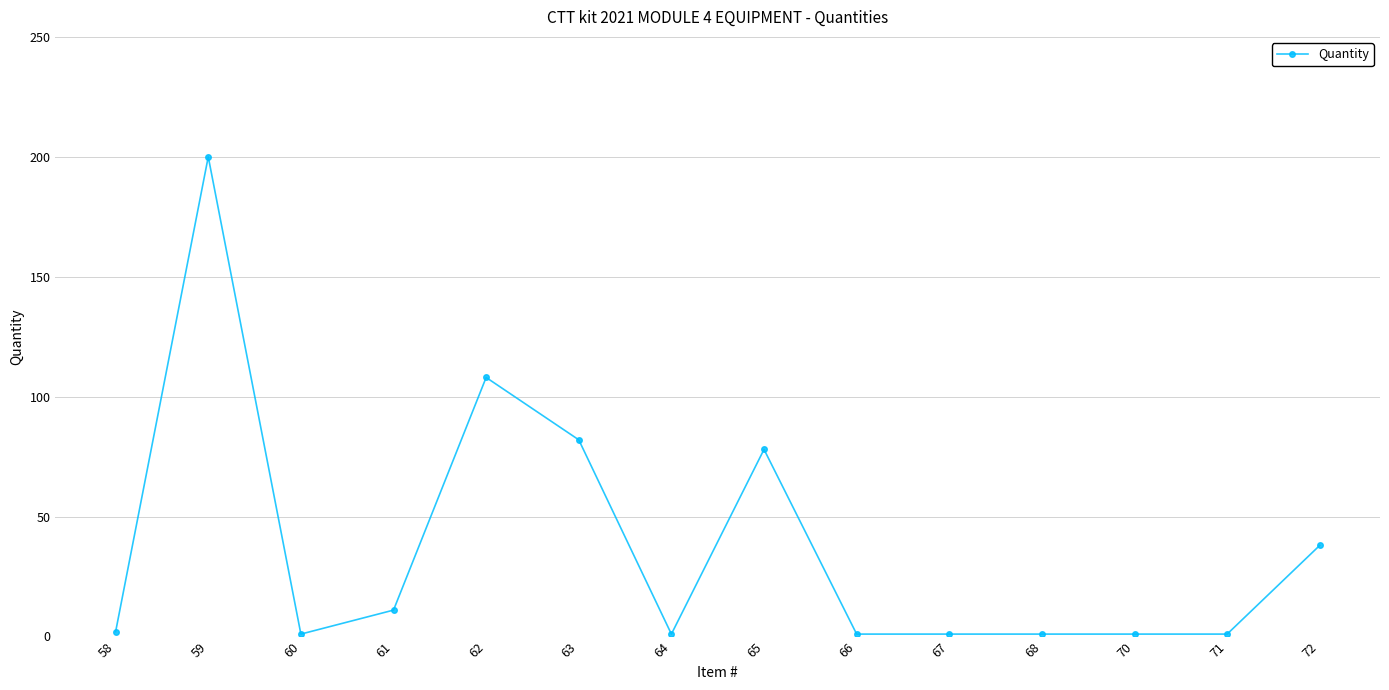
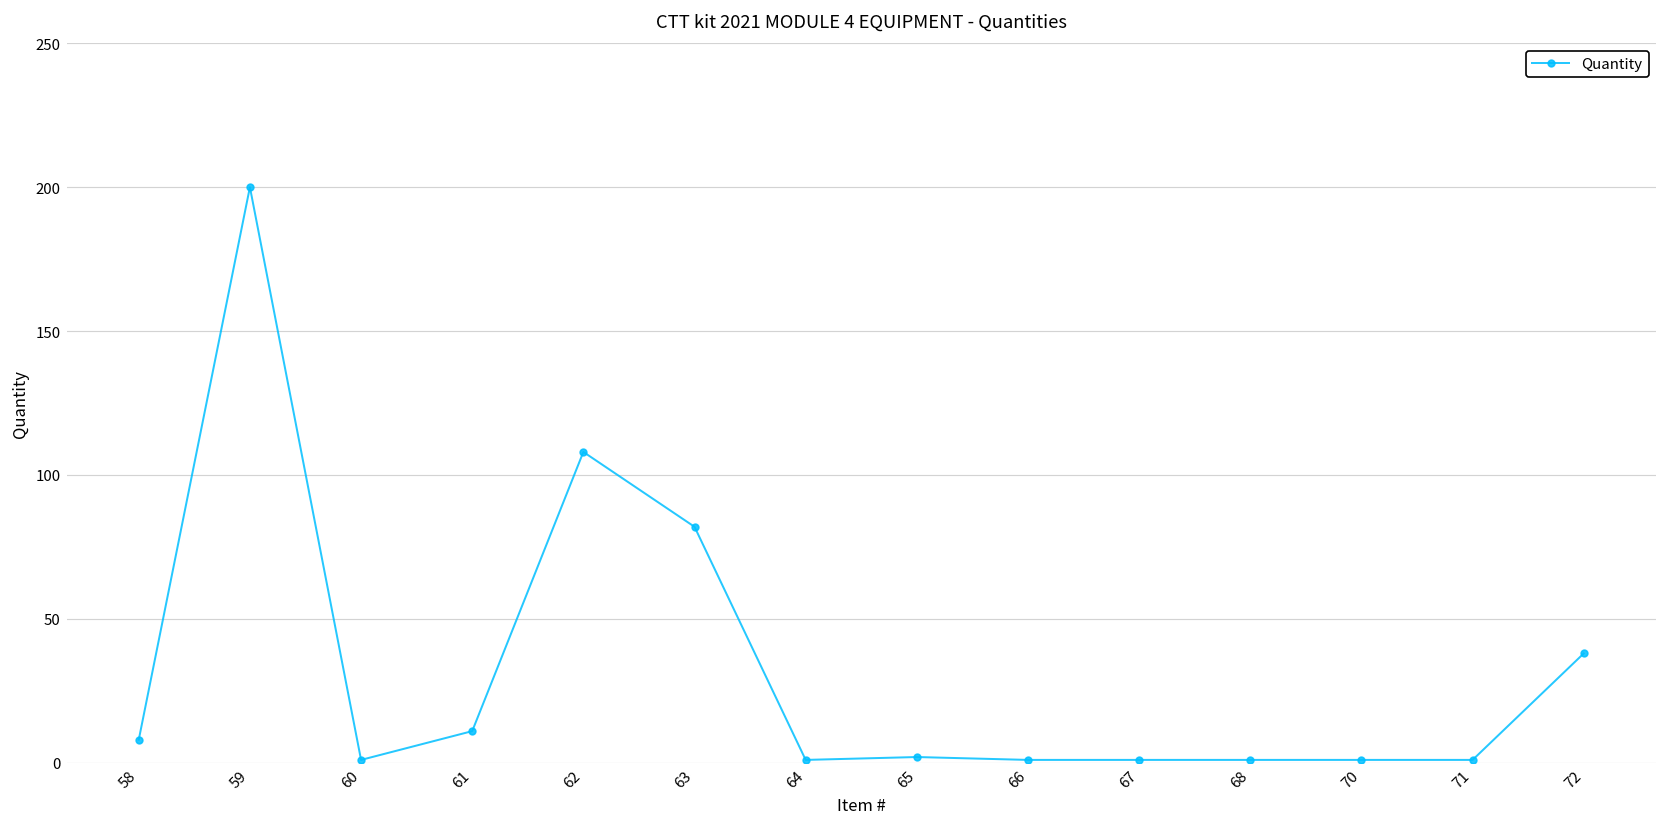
58: 2 -> 8
65: 78 -> 2
